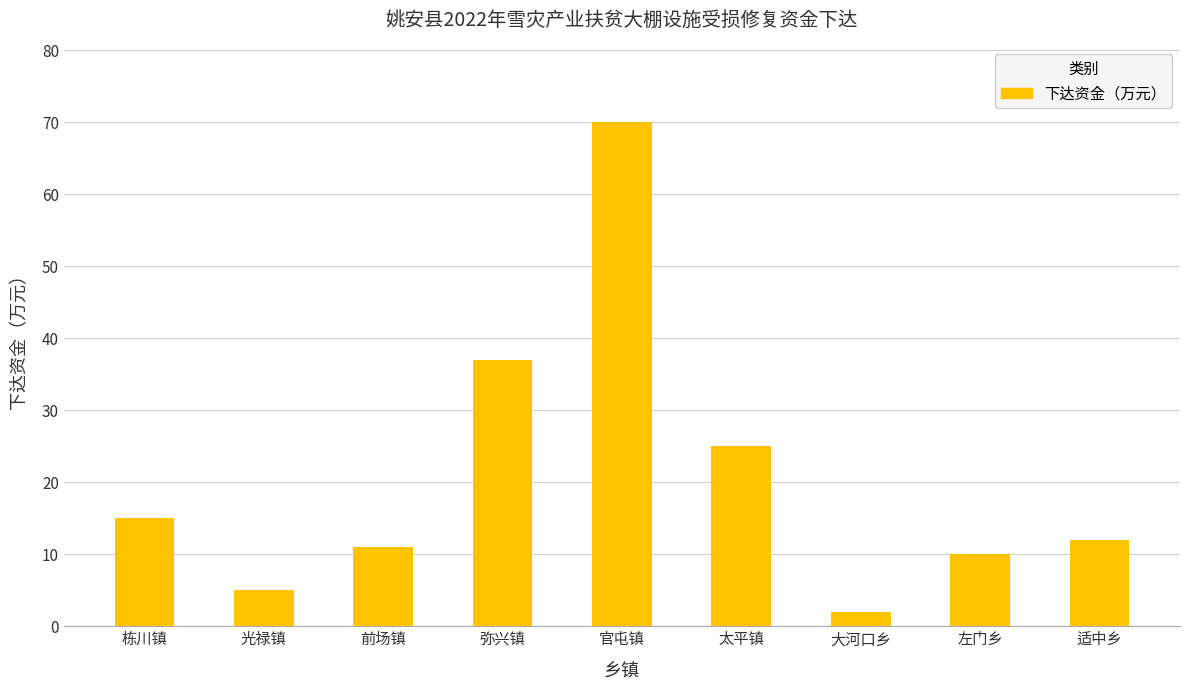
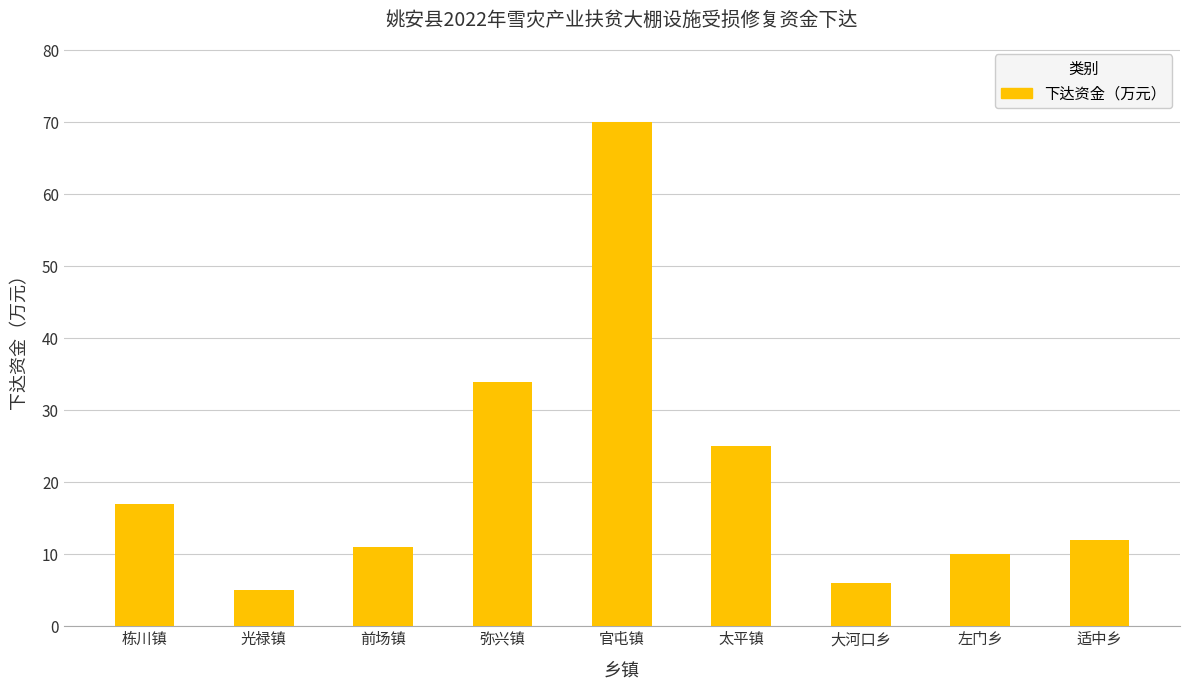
栋川镇: 15 -> 17
弥兴镇: 37 -> 34
大河口乡: 2 -> 6
